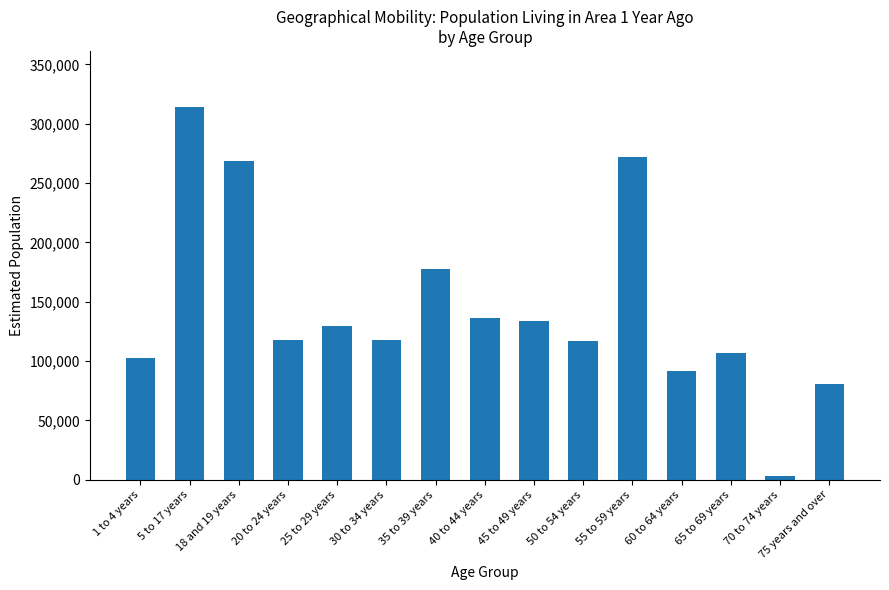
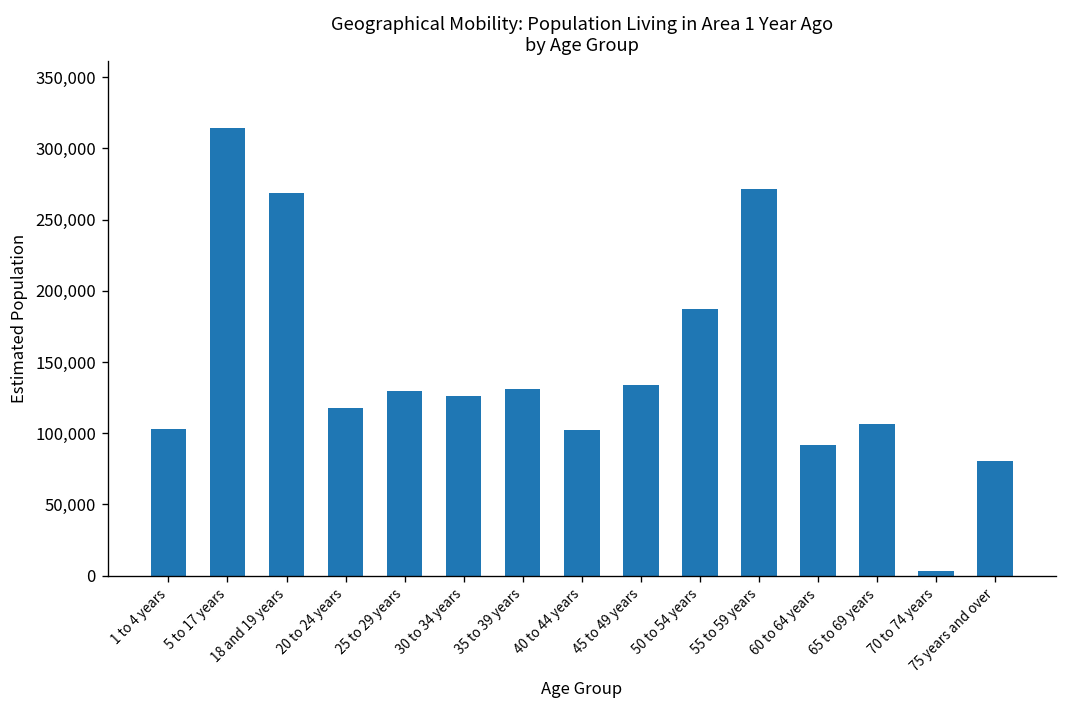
30 to 34 years: 117,000 -> 126,000
35 to 39 years: 177,000 -> 131,000
40 to 44 years: 136,000 -> 102,000
50 to 54 years: 117,000 -> 187,000
